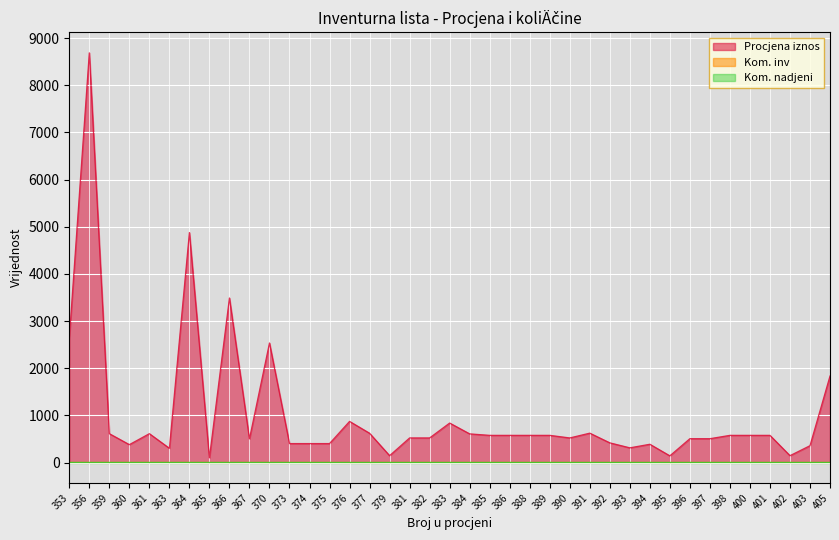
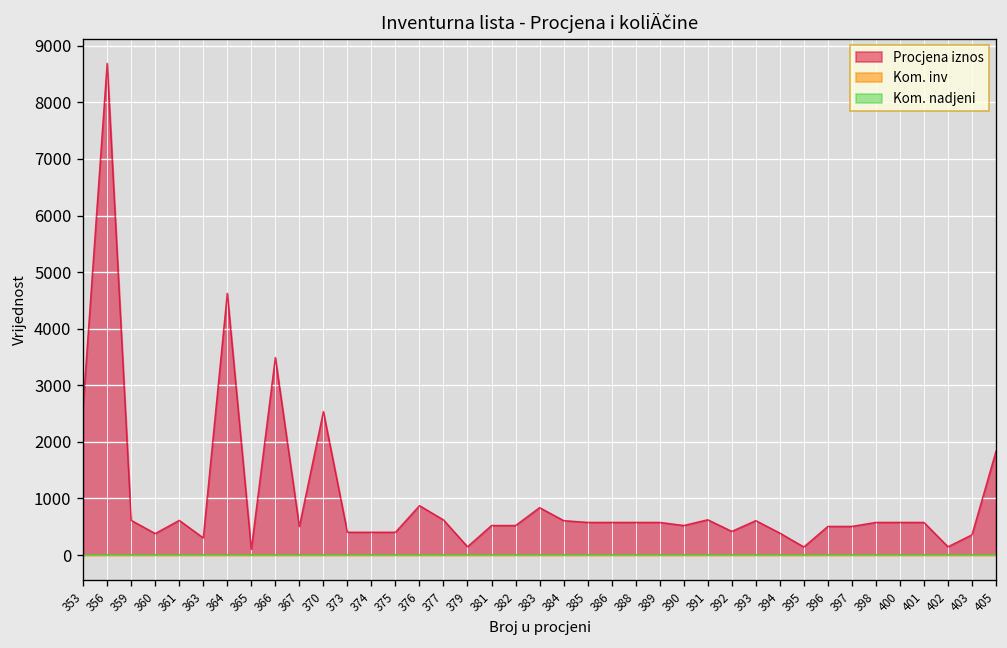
Procjena iznos, 364: 4900 -> 4600
Procjena iznos, 393: 300 -> 600
